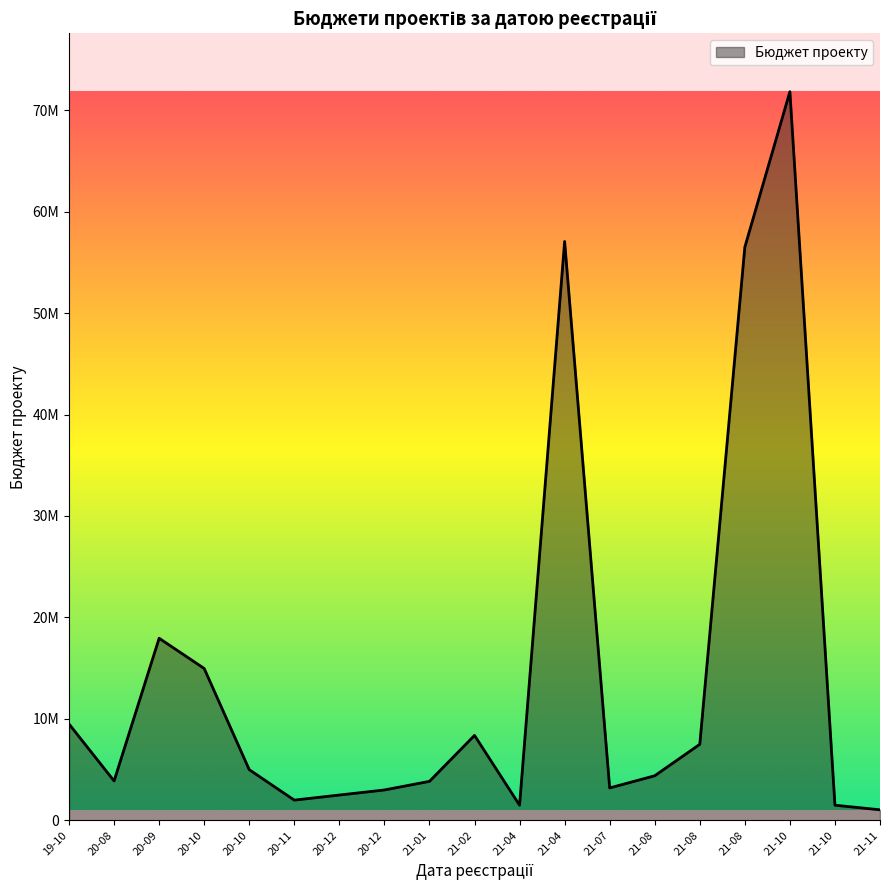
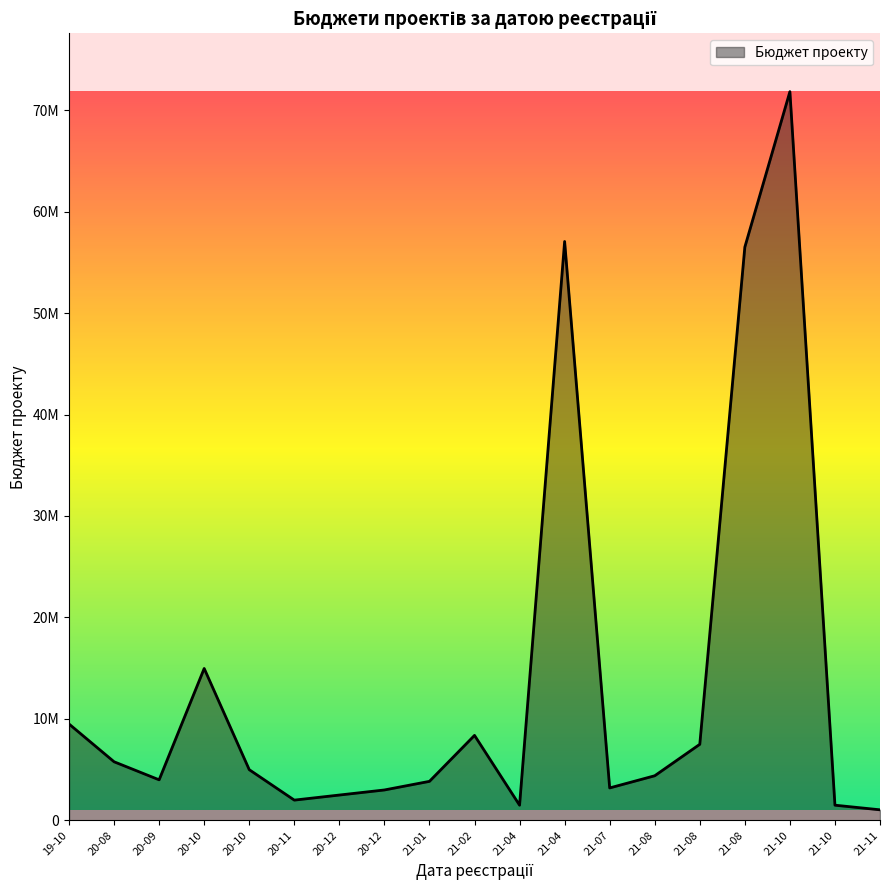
20-08: 3900000 -> 5800000
20-09: 18000000 -> 4000000
